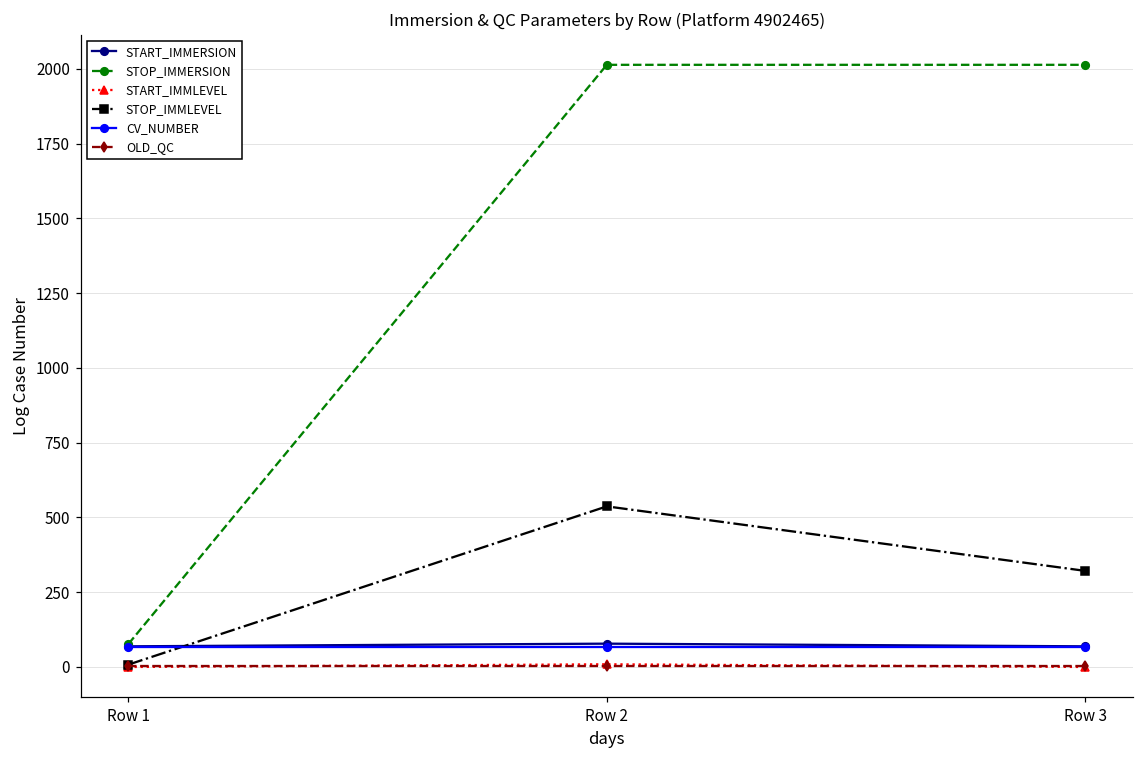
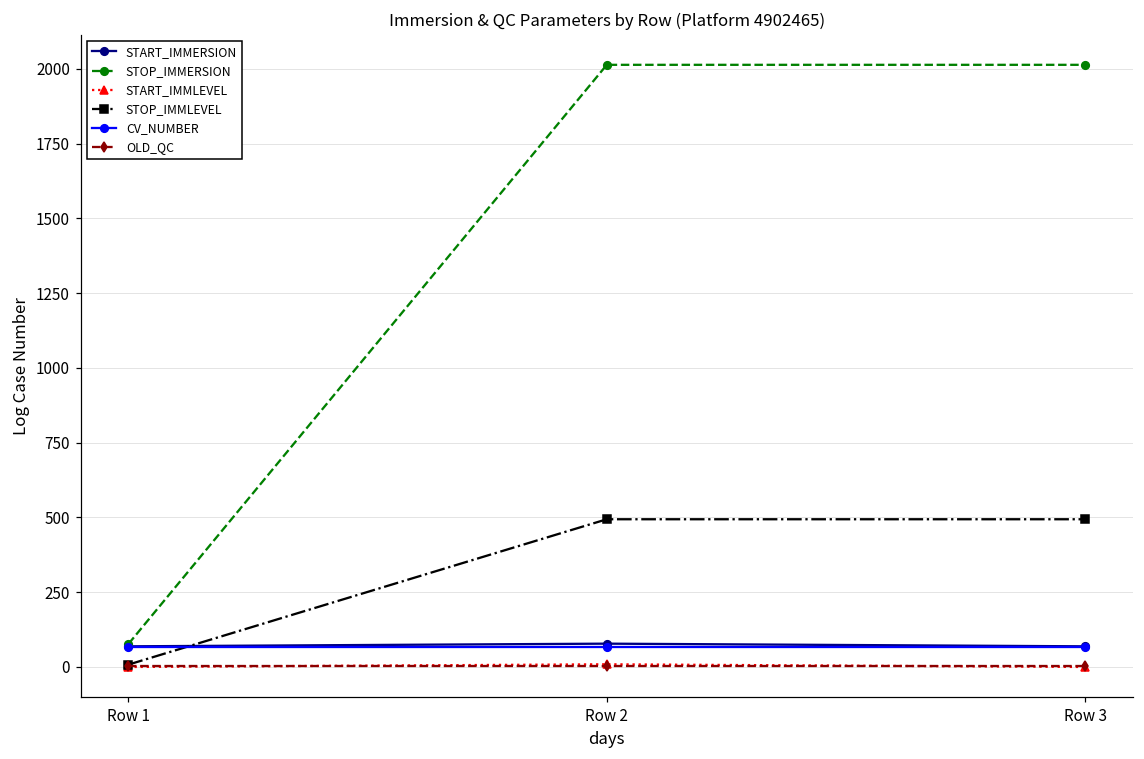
STOP_IMMLEVEL, Row 2: 540 -> 490
STOP_IMMLEVEL, Row 3: 320 -> 490
